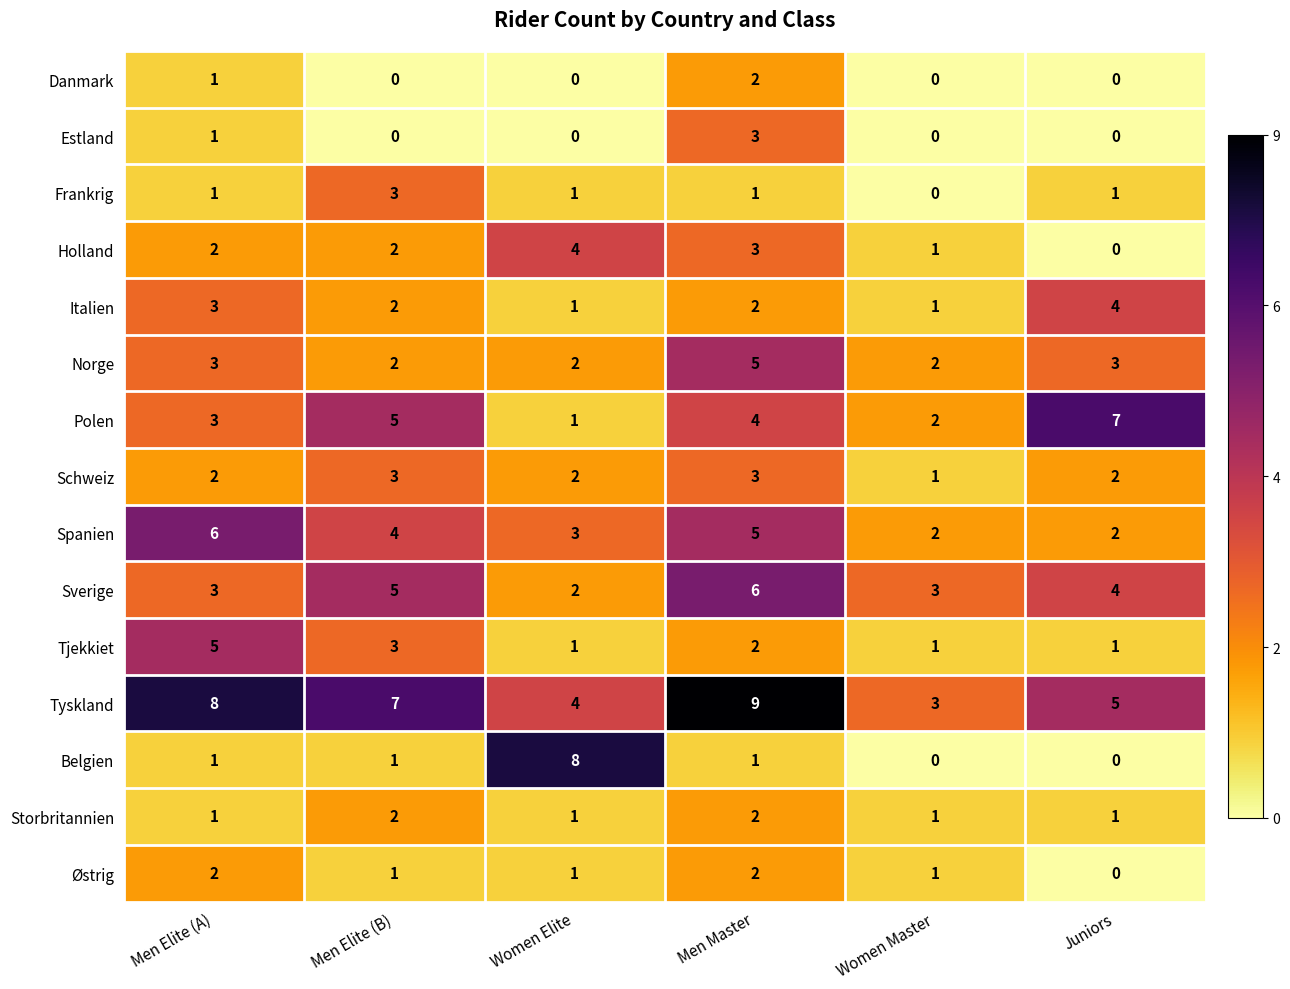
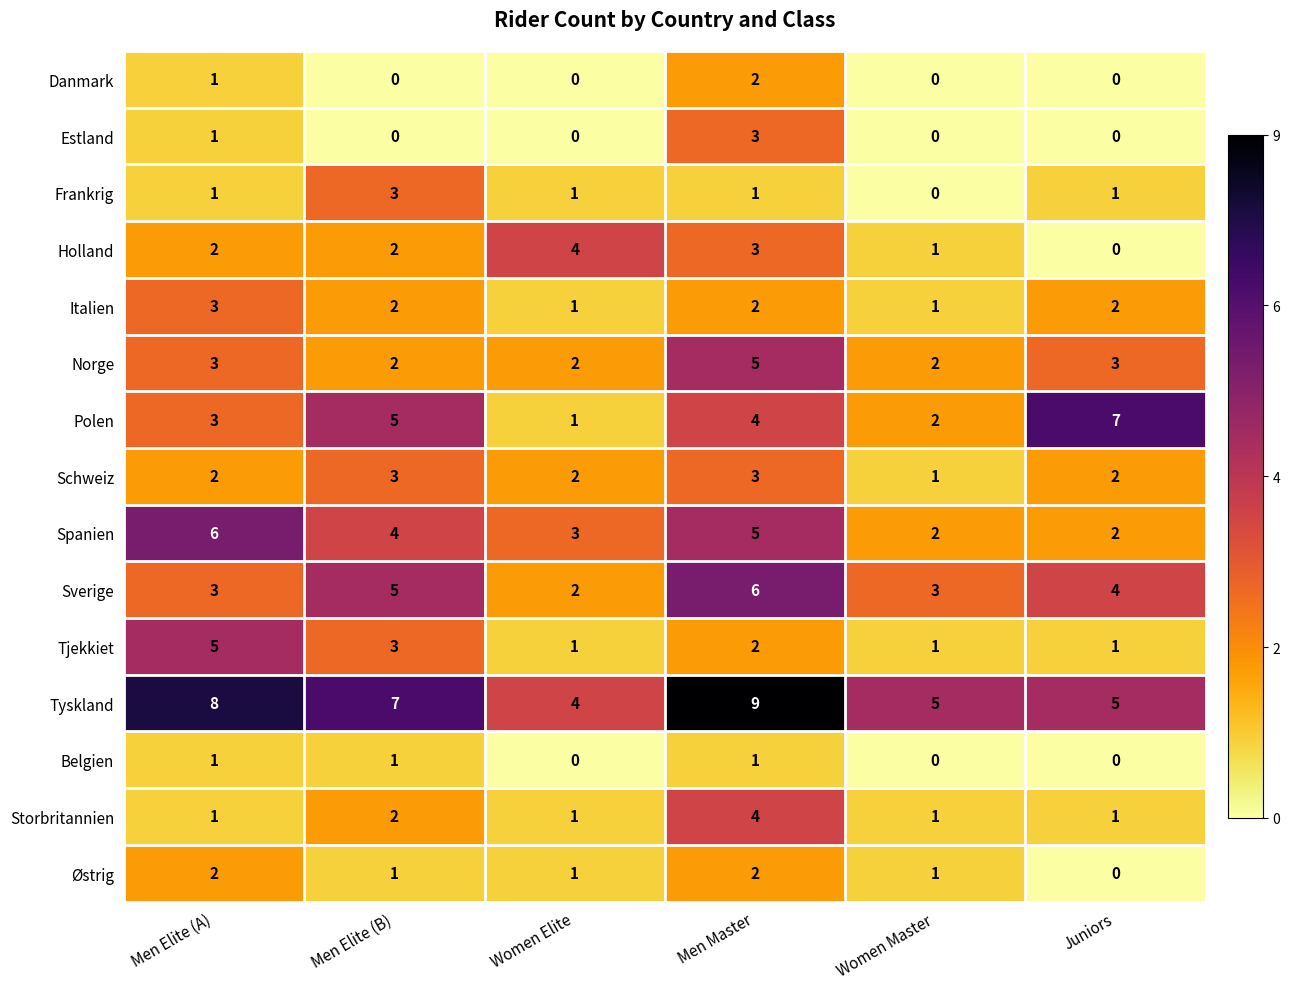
Italien, Juniors: 4 -> 2
Tyskland, Women Master: 3 -> 5
Belgien, Women Elite: 8 -> 0
Storbritannien, Men Master: 2 -> 4
